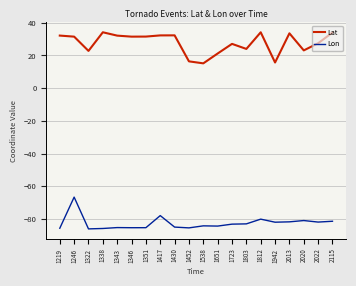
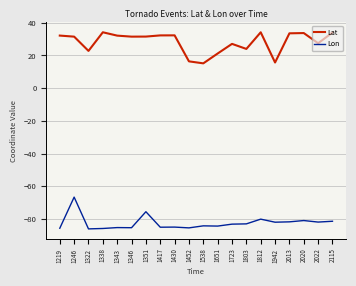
Lon, 1351: -85 -> -76
Lon, 1417: -78 -> -85
Lat, 2020: 23 -> 34
